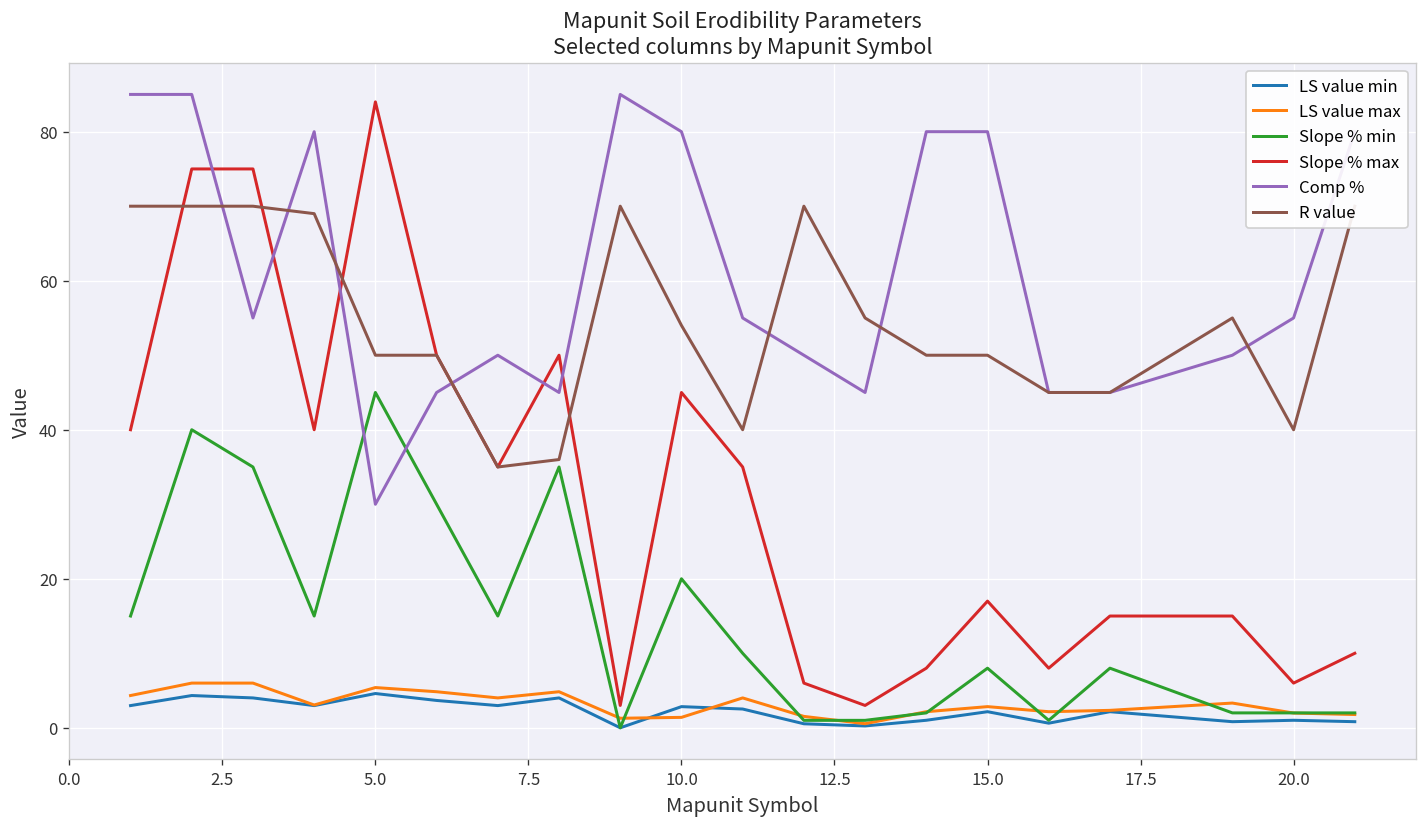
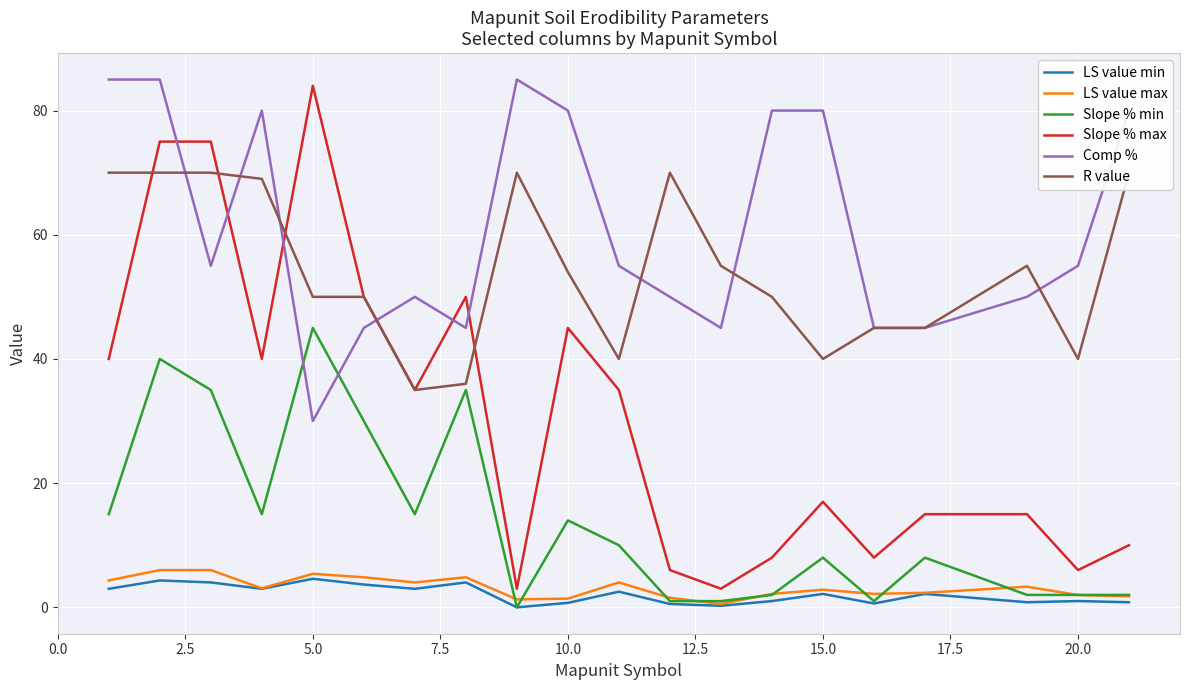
LS value min, 10.0: 3 -> 1
Slope % min, 10.0: 20 -> 14
R value, 15.0: 50 -> 40
